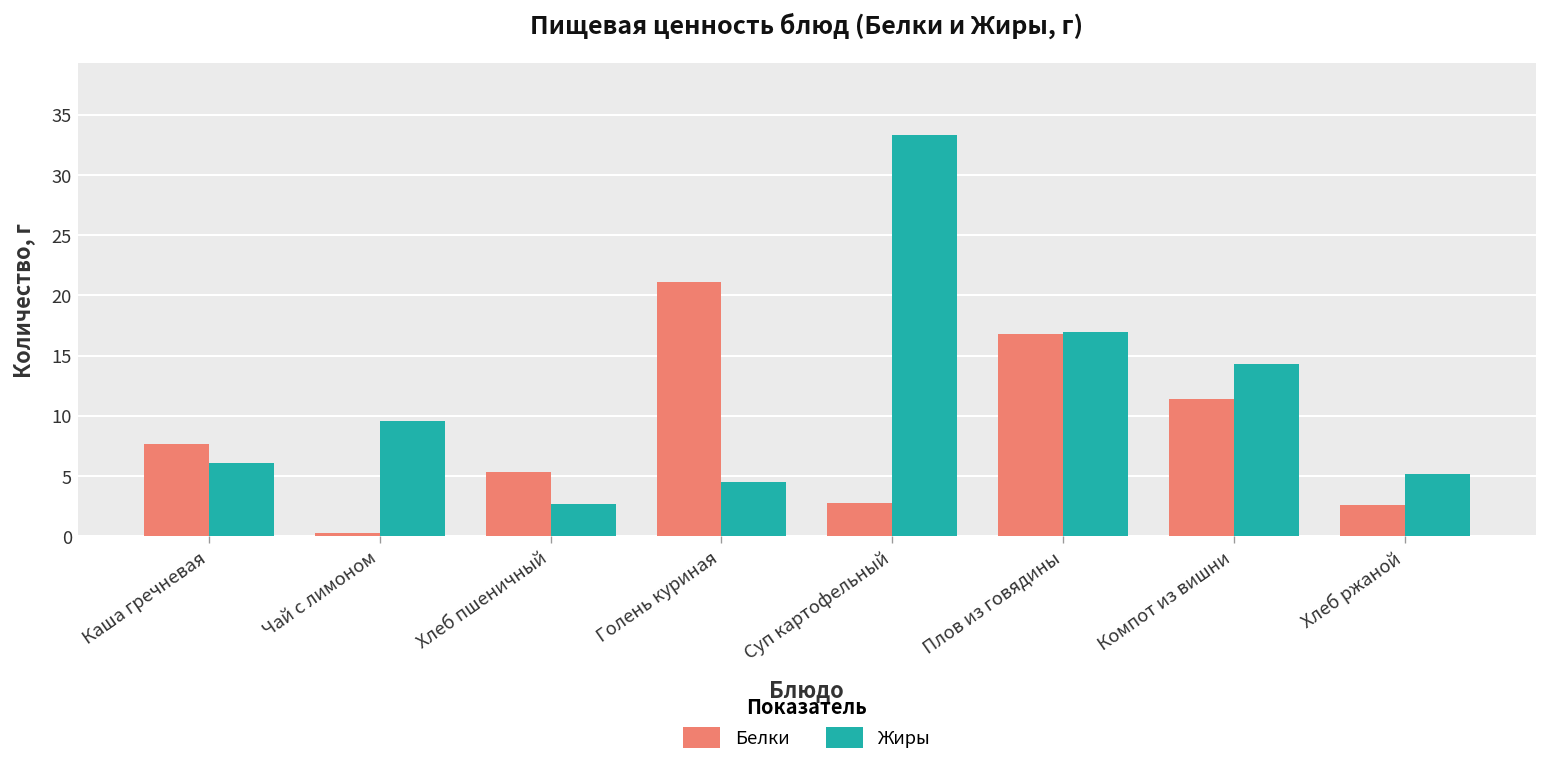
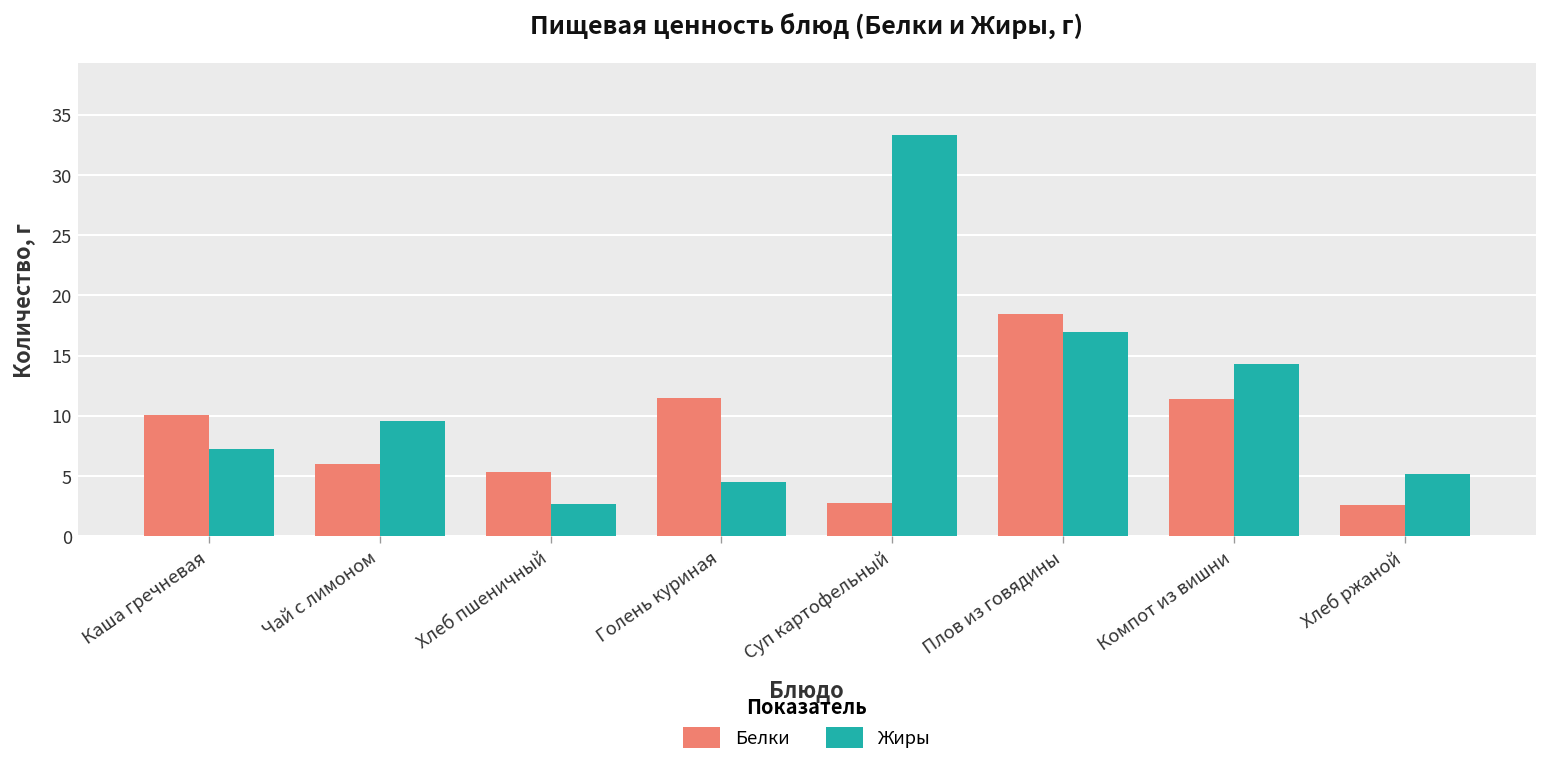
Белки, Каша гречневая: 7.7 -> 10.1
Жиры, Каша гречневая: 6.1 -> 7.3
Белки, Чай с лимоном: 0.3 -> 6.0
Белки, Голень куриная: 21.1 -> 11.5
Белки, Плов из говядины: 16.8 -> 18.5
